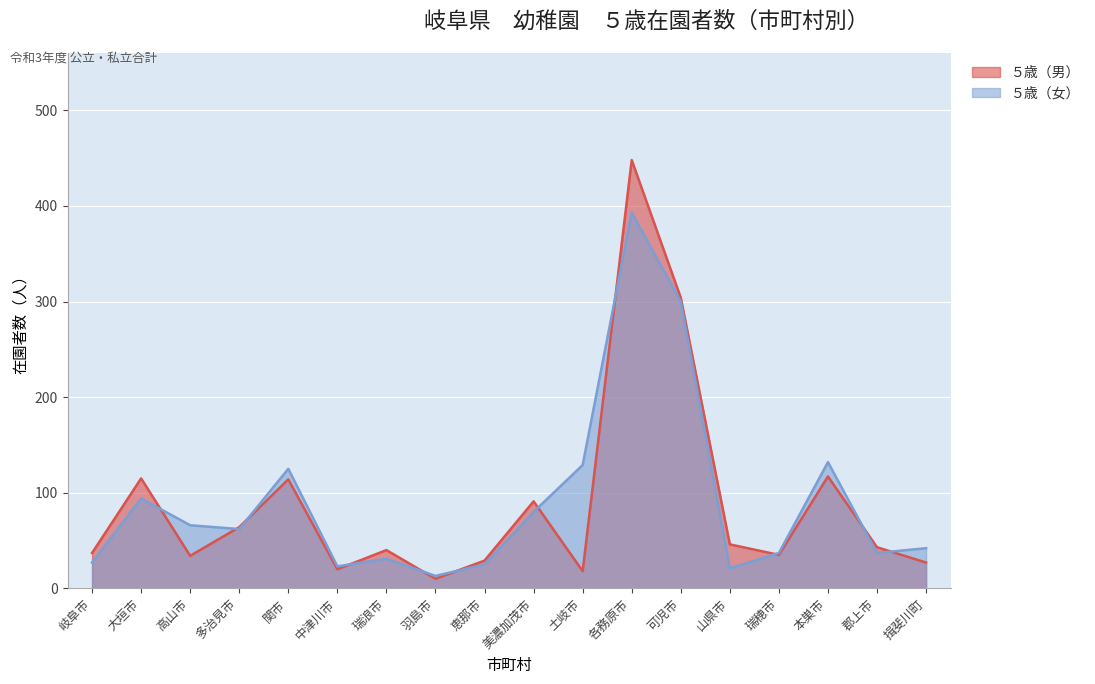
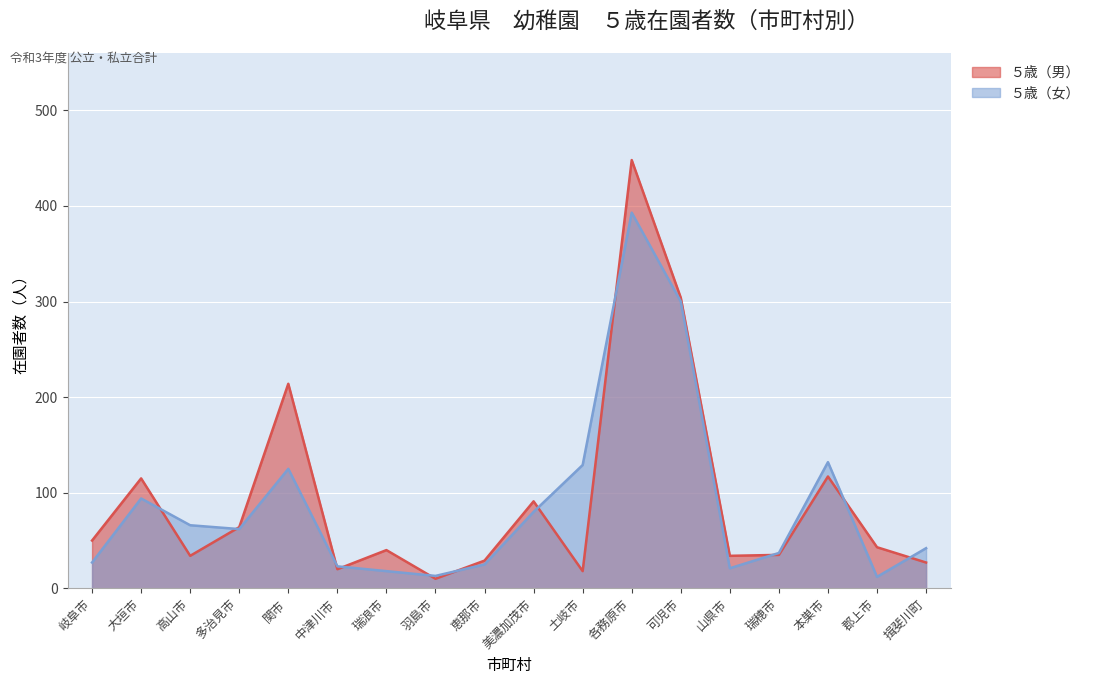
５歳（男）, 岐阜市: 40 -> 50
５歳（男）, 関市: 110 -> 210
５歳（女）, 瑞浪市: 30 -> 20
５歳（男）, 山県市: 50 -> 30
５歳（女）, 郡上市: 40 -> 10
